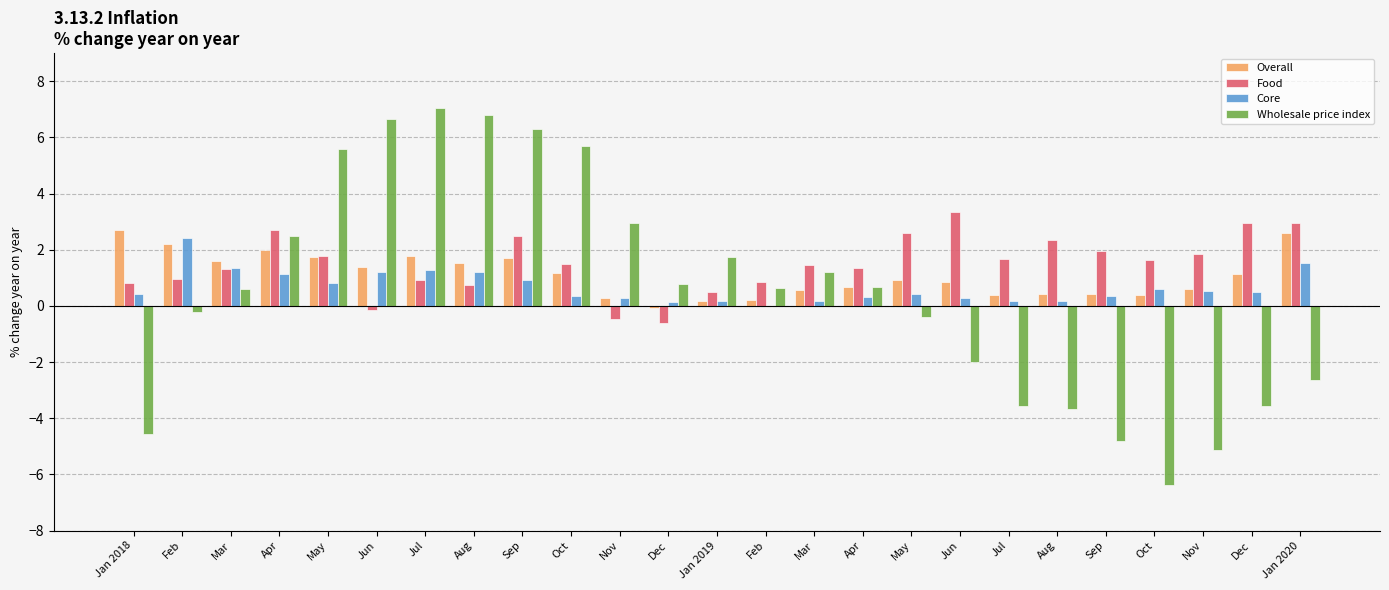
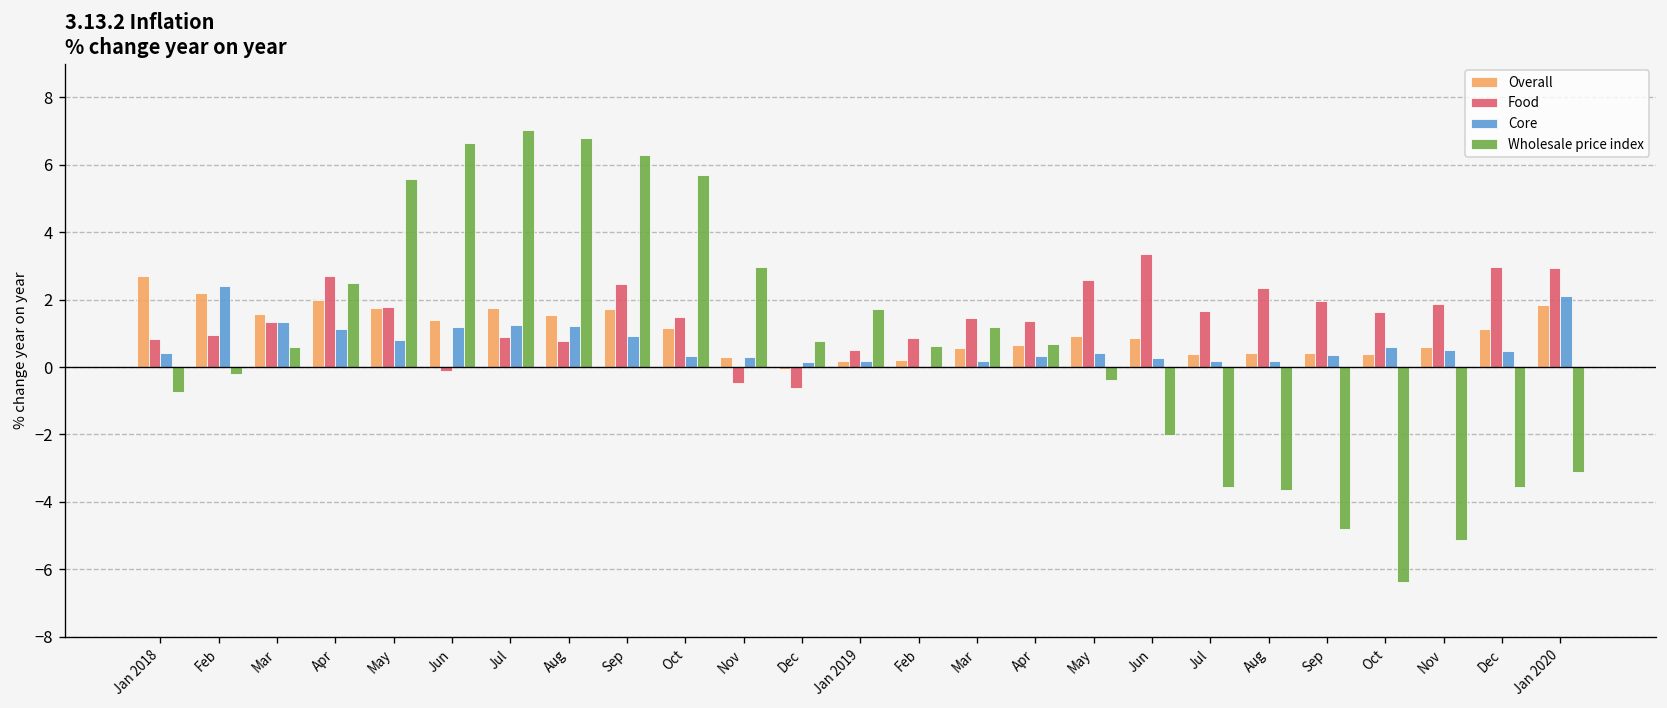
Wholesale price index, Jan 2018: -4.6 -> -0.7
Overall, Jan 2020: 2.6 -> 1.9
Core, Jan 2020: 1.5 -> 2.1
Wholesale price index, Jan 2020: -2.6 -> -3.1
